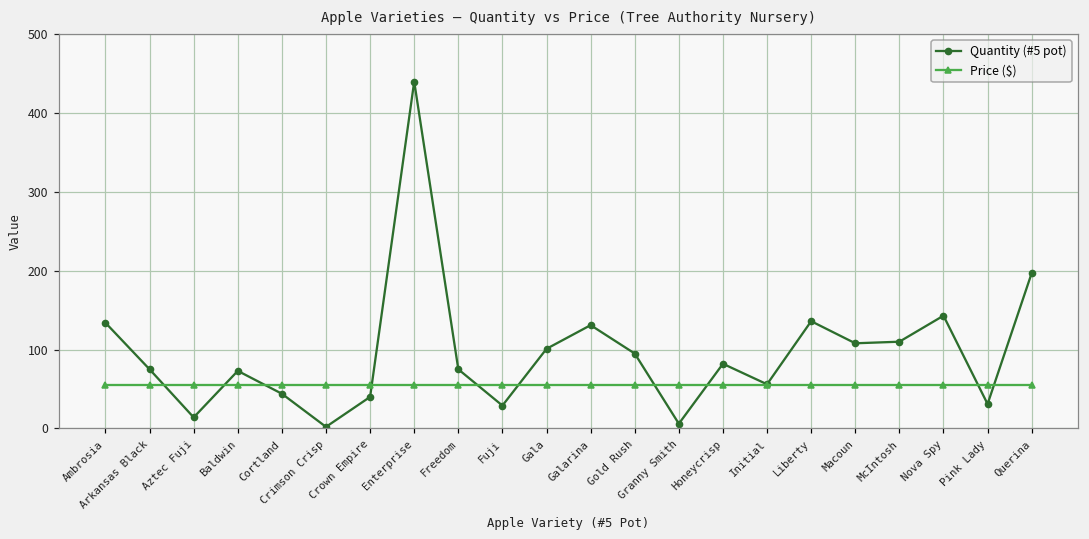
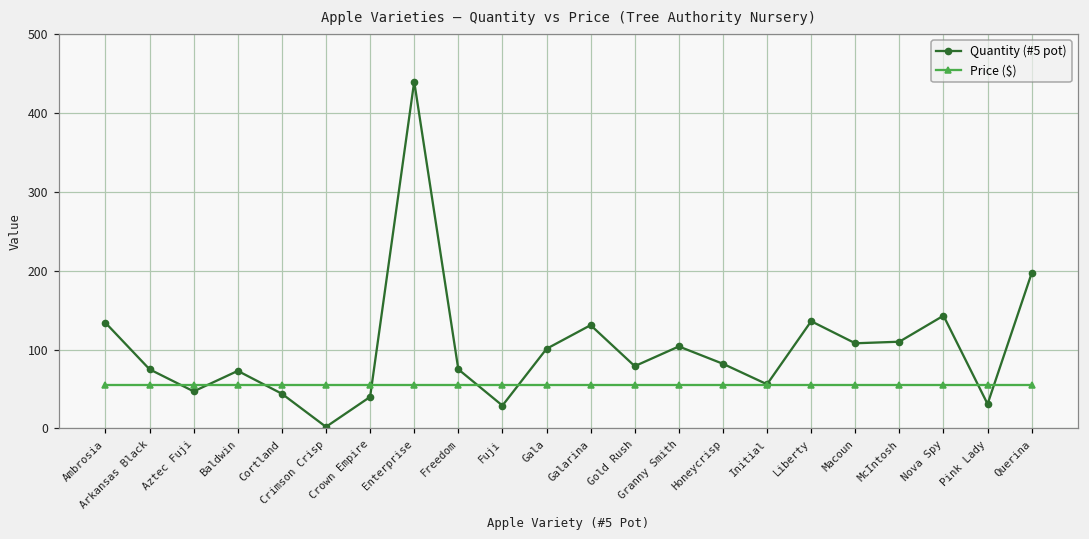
Quantity (#5 pot), Aztec Fuji: 10 -> 50
Quantity (#5 pot), Gold Rush: 100 -> 80
Quantity (#5 pot), Granny Smith: 10 -> 100
